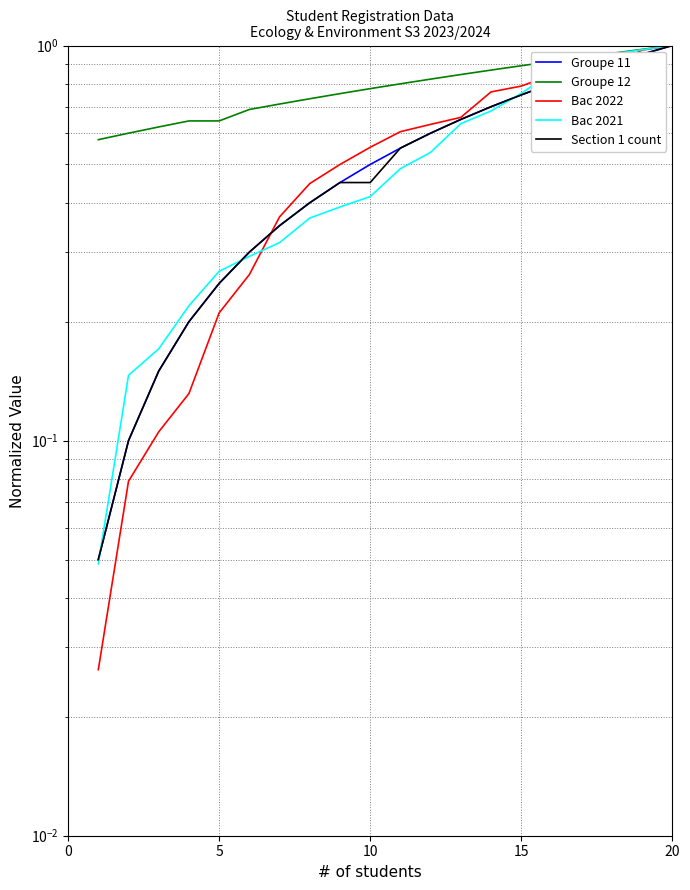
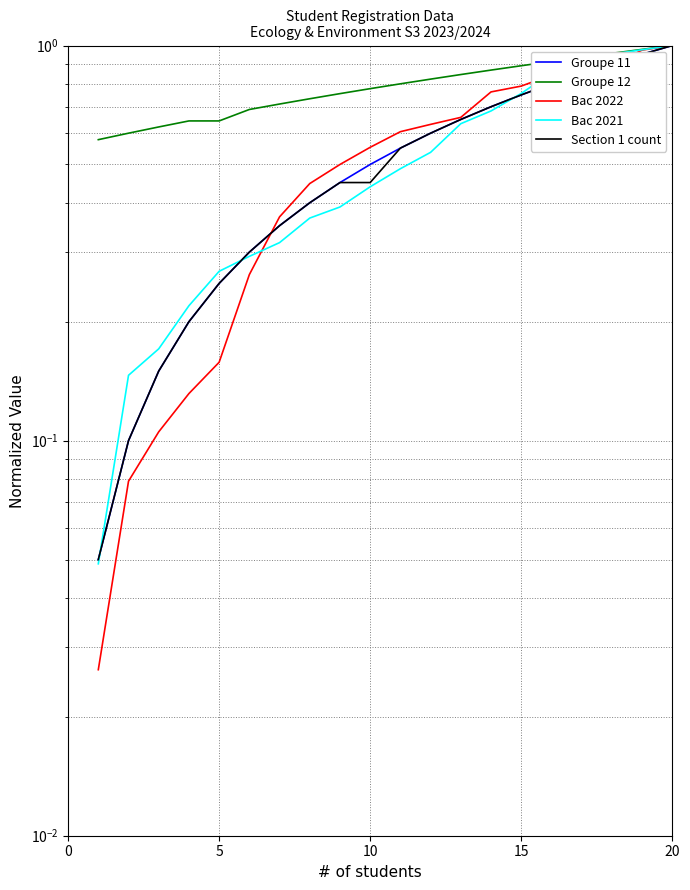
Bac 2022, 5: 0.21 -> 0.158
Bac 2021, 10: 0.41 -> 0.44
